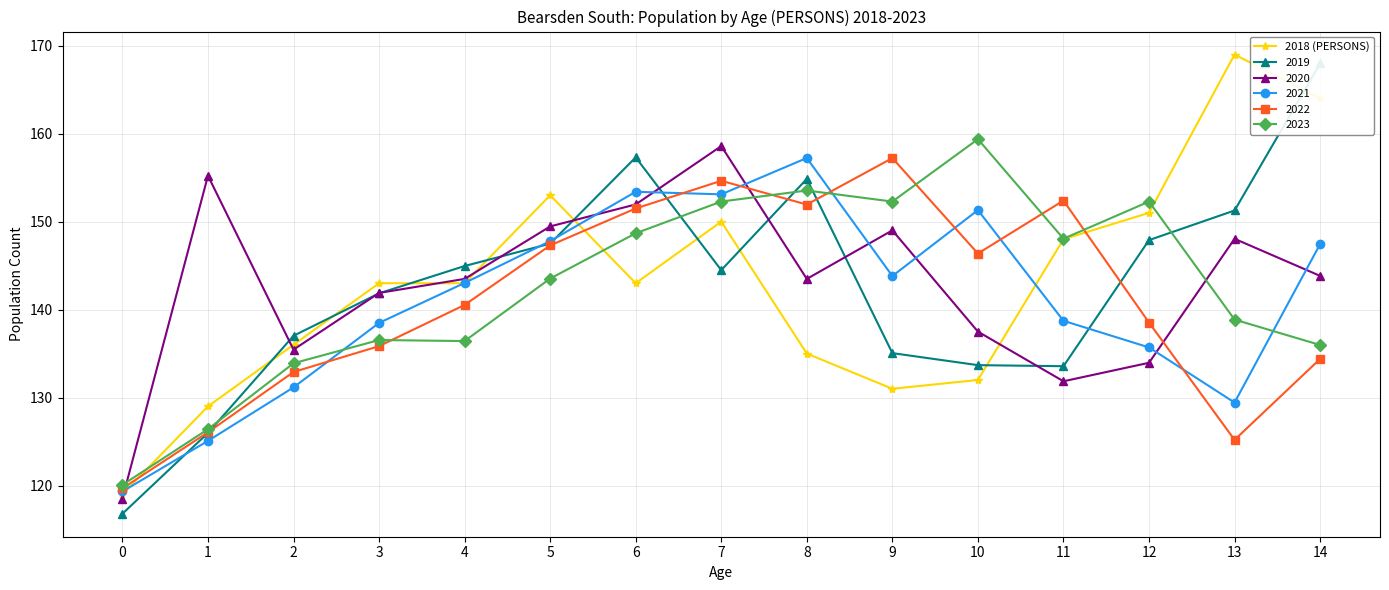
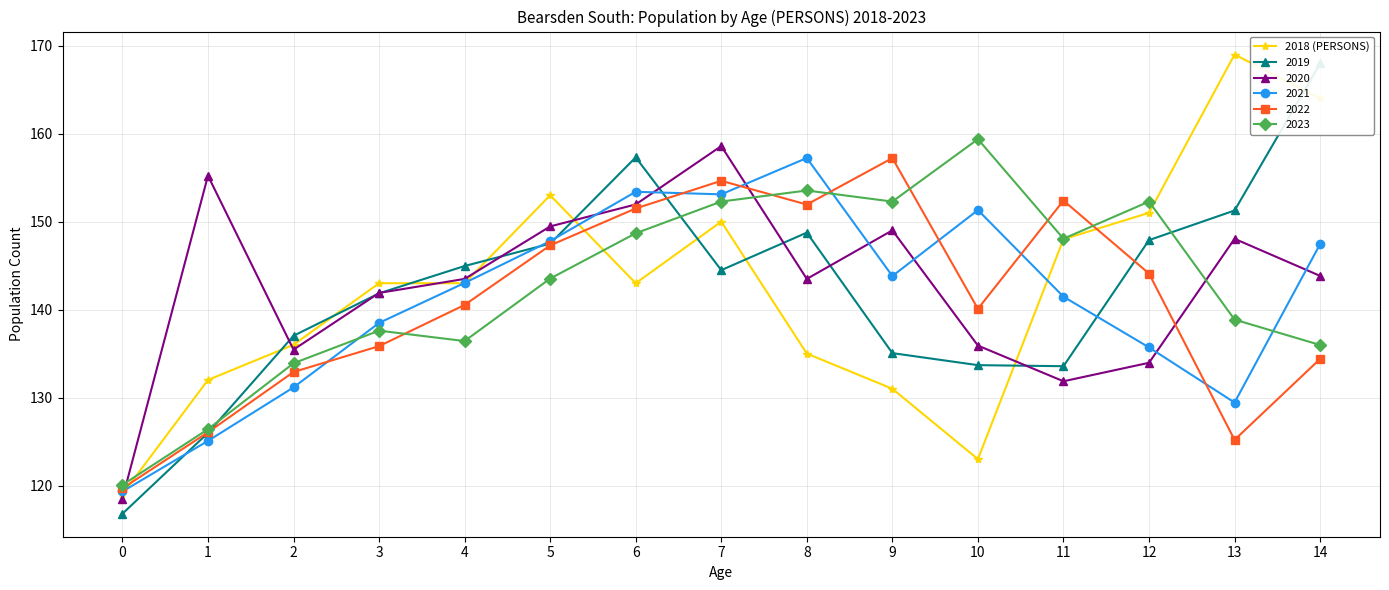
2018 (PERSONS), 1: 129 -> 132
2023, 3: 137 -> 138
2019, 8: 155 -> 149
2018 (PERSONS), 10: 132 -> 123
2020, 10: 137 -> 136
2022, 10: 146 -> 140
2021, 11: 139 -> 141
2022, 12: 139 -> 144
